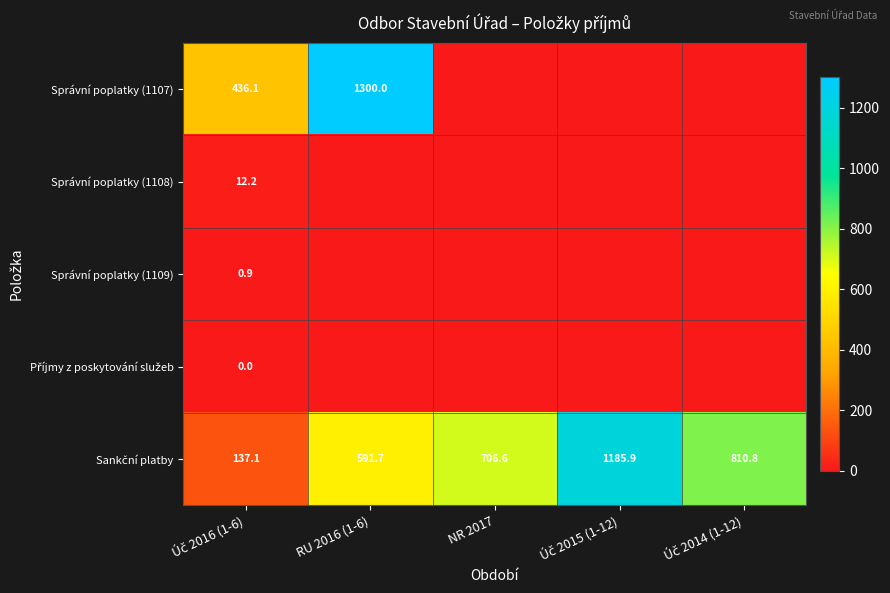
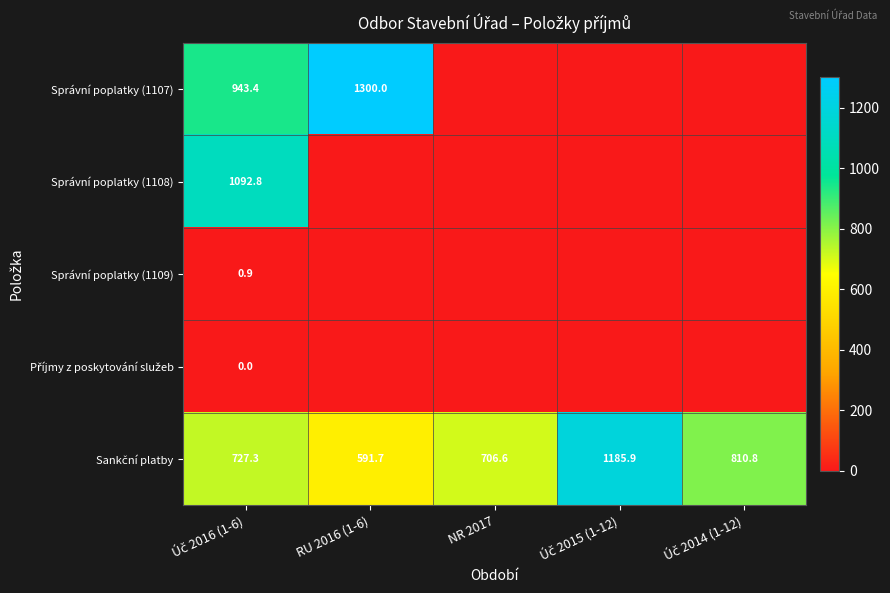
Správní poplatky (1107), Úč 2016 (1-6): 436.1 -> 943.4
Správní poplatky (1108), Úč 2016 (1-6): 12.2 -> 1092.8
Sankční platby, Úč 2016 (1-6): 137.1 -> 727.3
